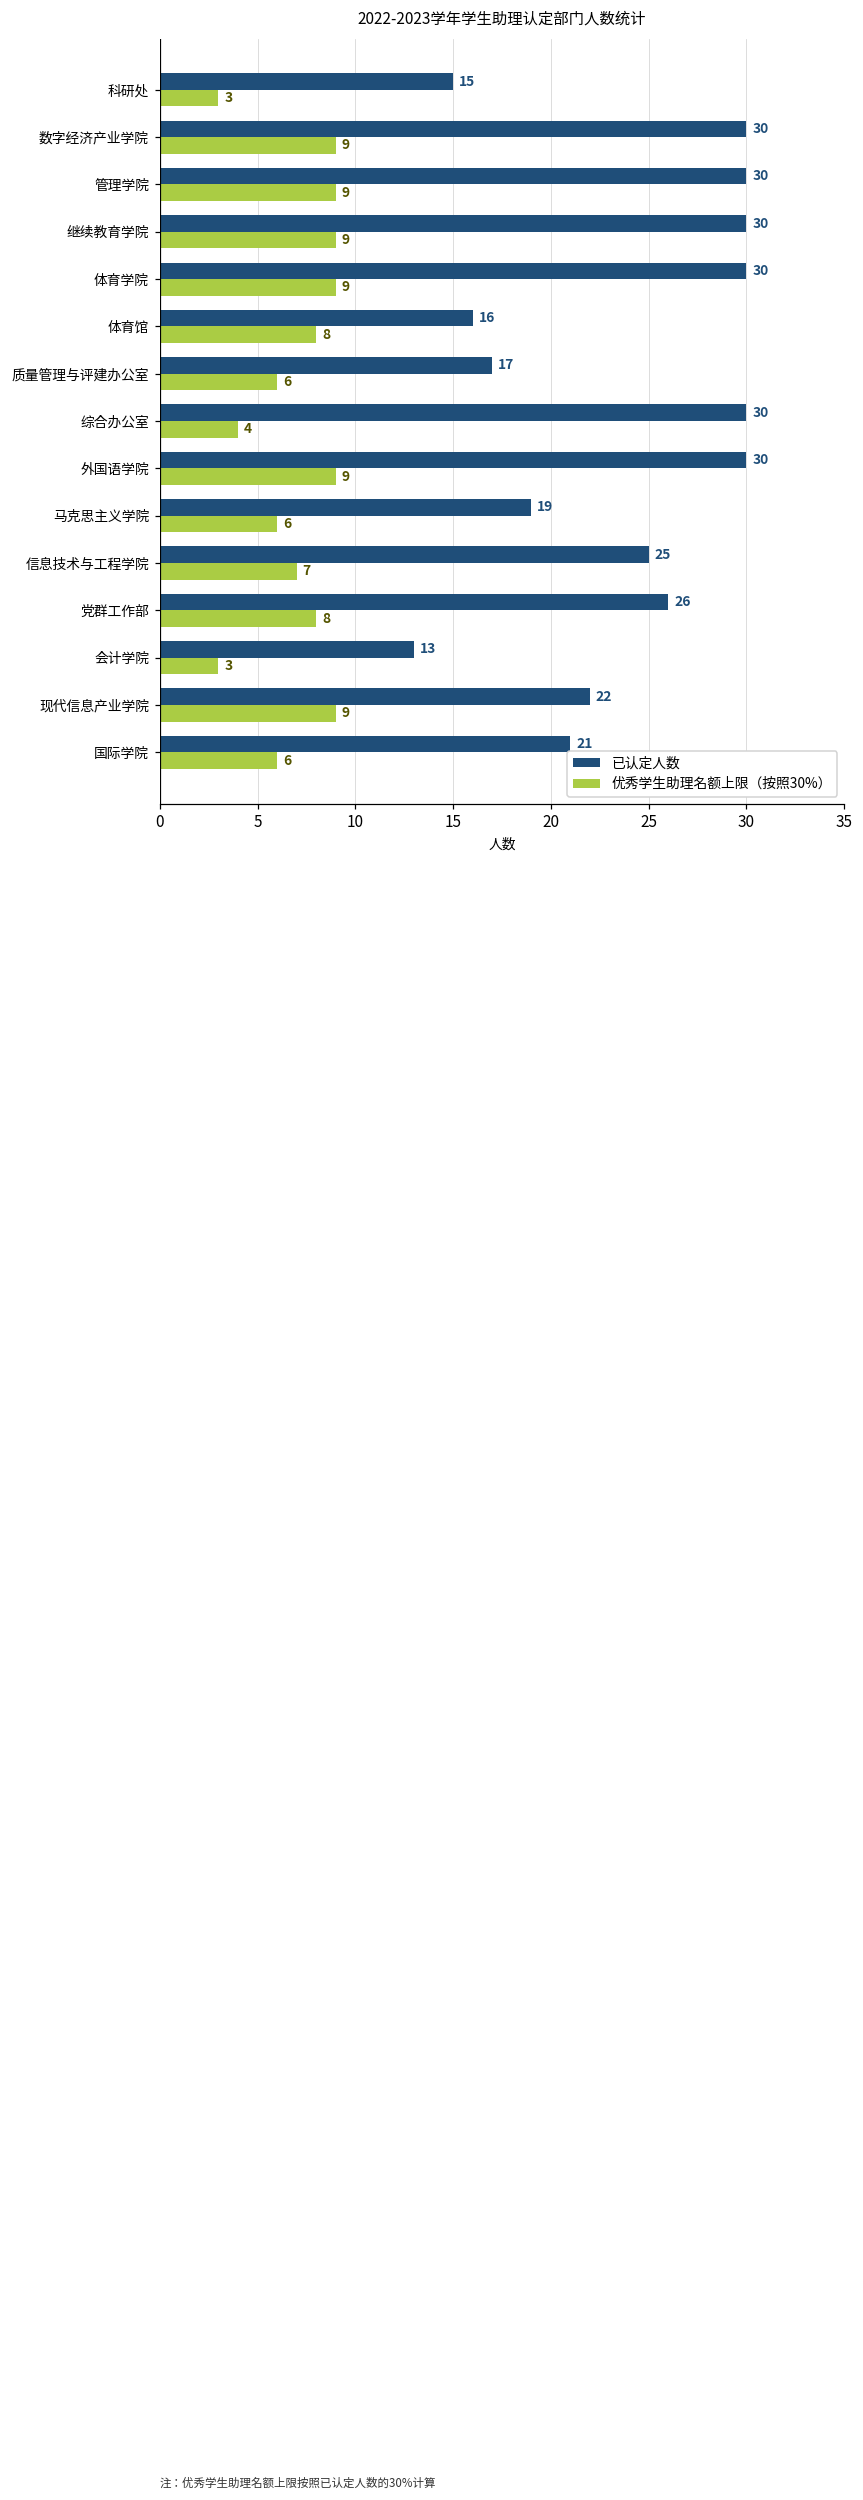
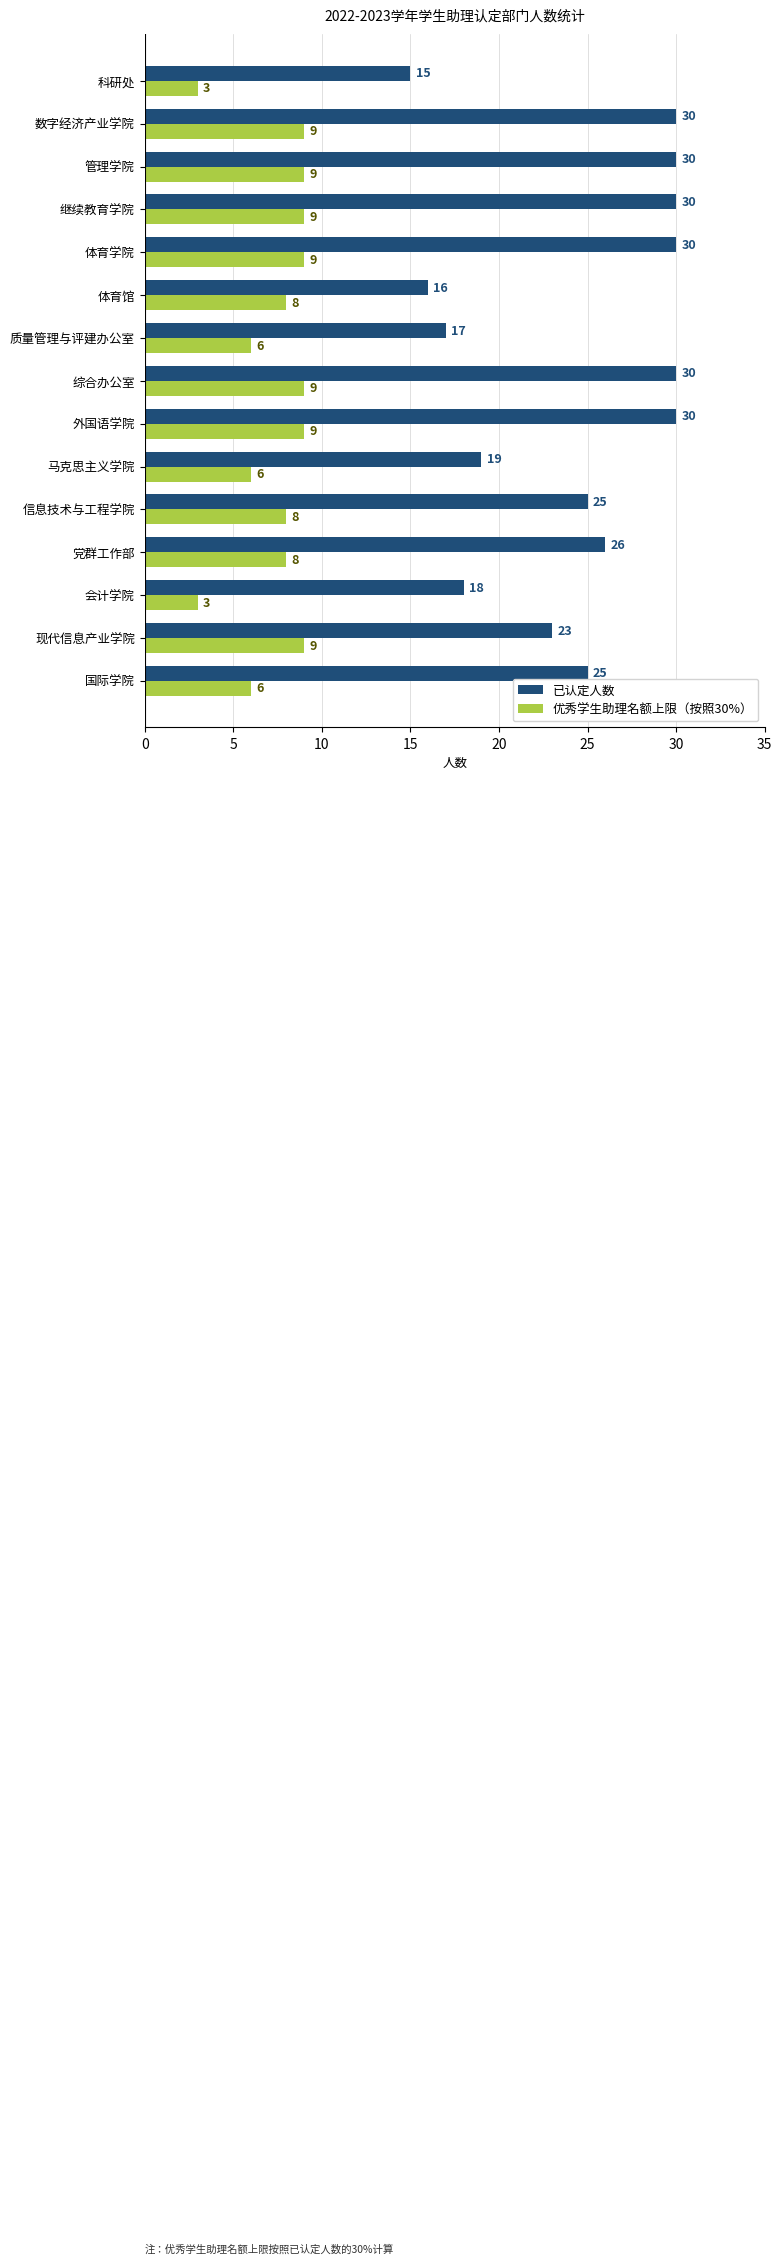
优秀学生助理名额上限（按照30%）, 综合办公室: 4 -> 9
优秀学生助理名额上限（按照30%）, 信息技术与工程学院: 7 -> 8
已认定人数, 会计学院: 13 -> 18
已认定人数, 现代信息产业学院: 22 -> 23
已认定人数, 国际学院: 21 -> 25
